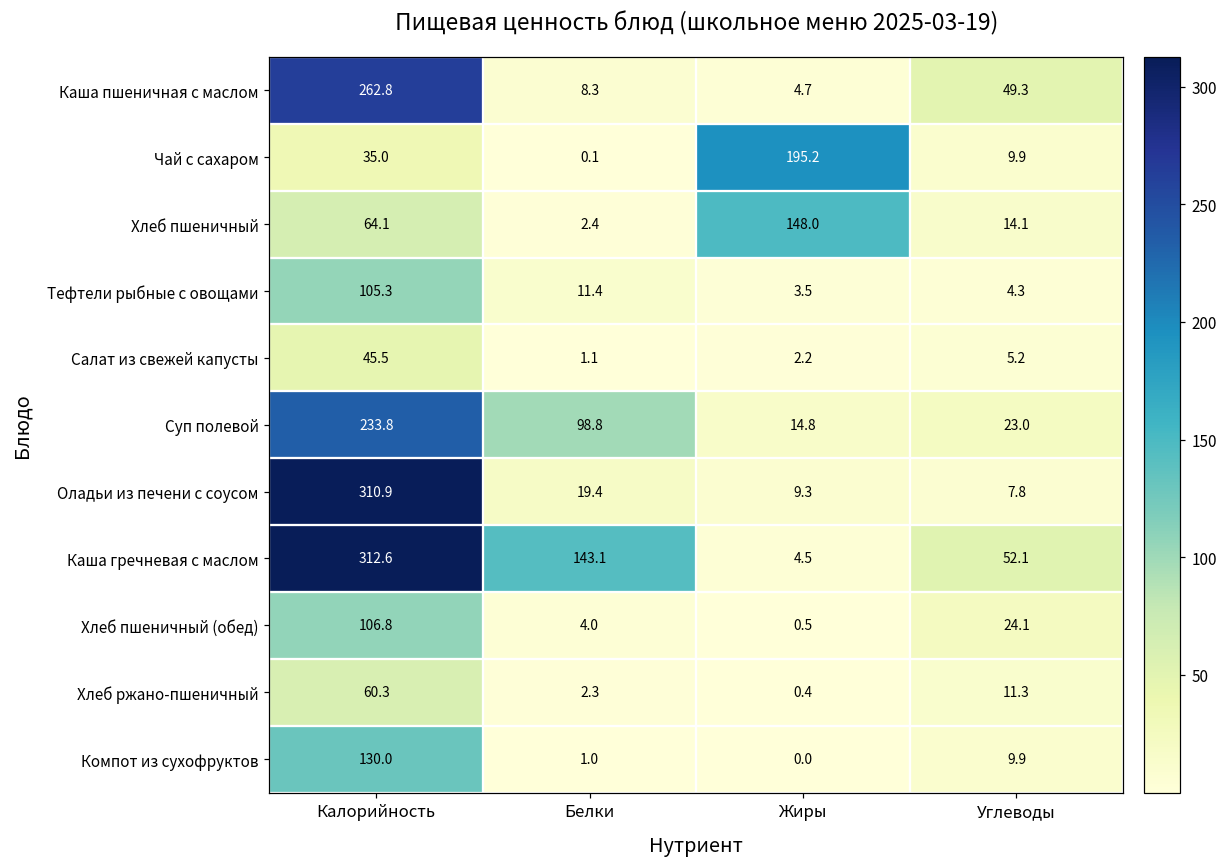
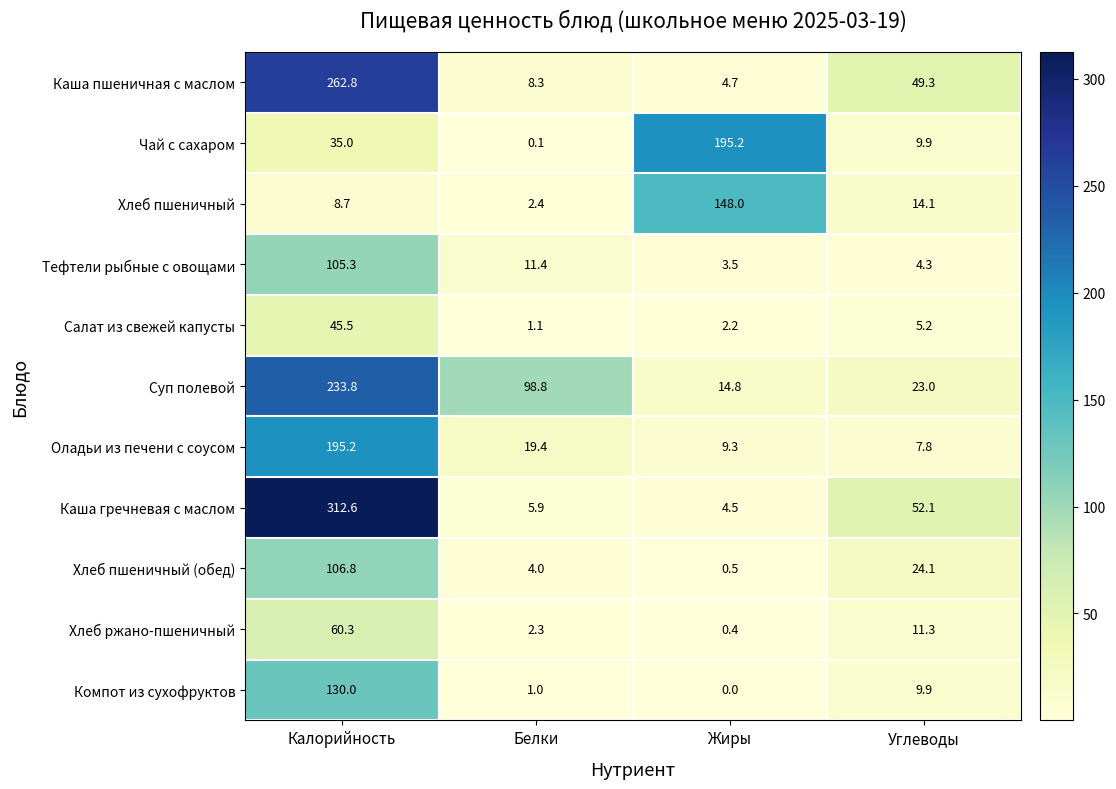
Хлеб пшеничный, Калорийность: 64.1 -> 8.7
Оладьи из печени с соусом, Калорийность: 310.9 -> 195.2
Каша гречневая с маслом, Белки: 143.1 -> 5.9
